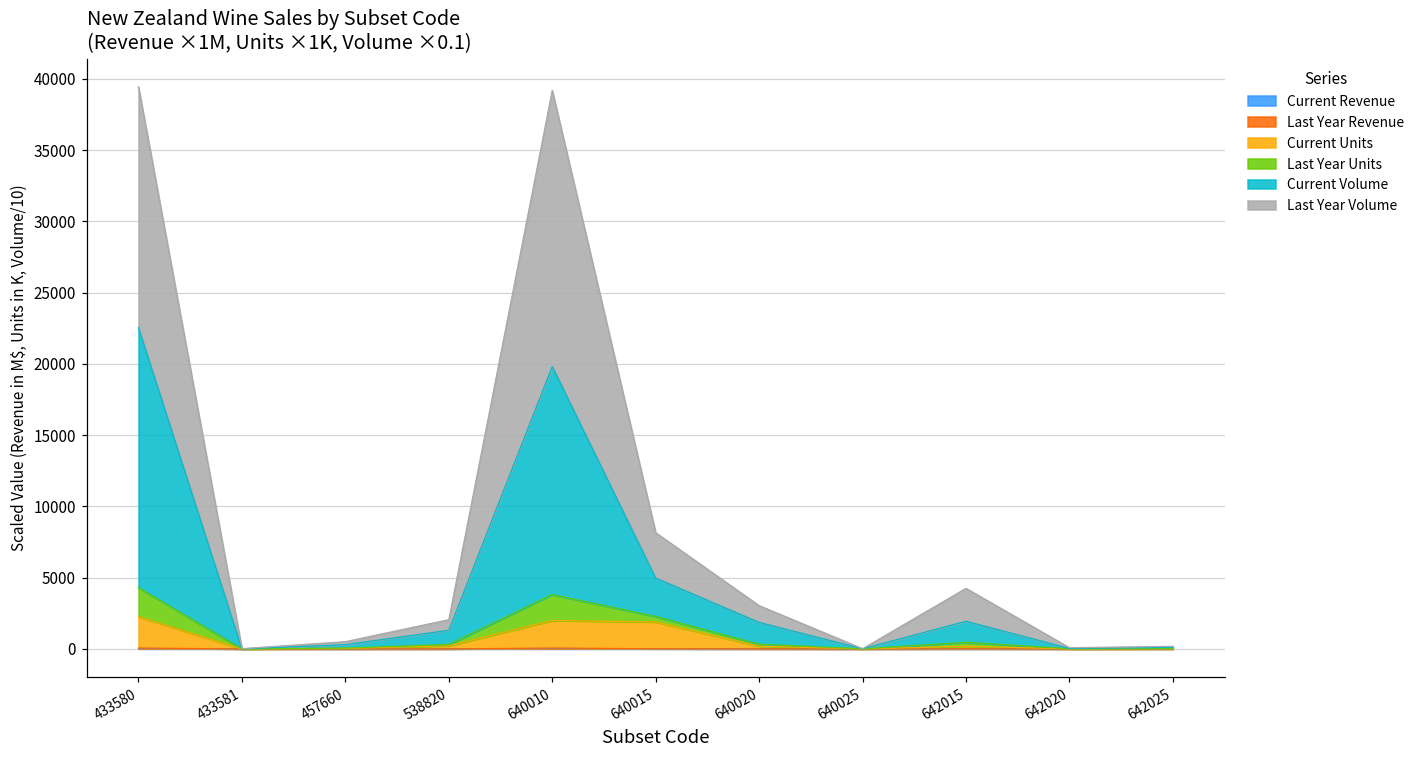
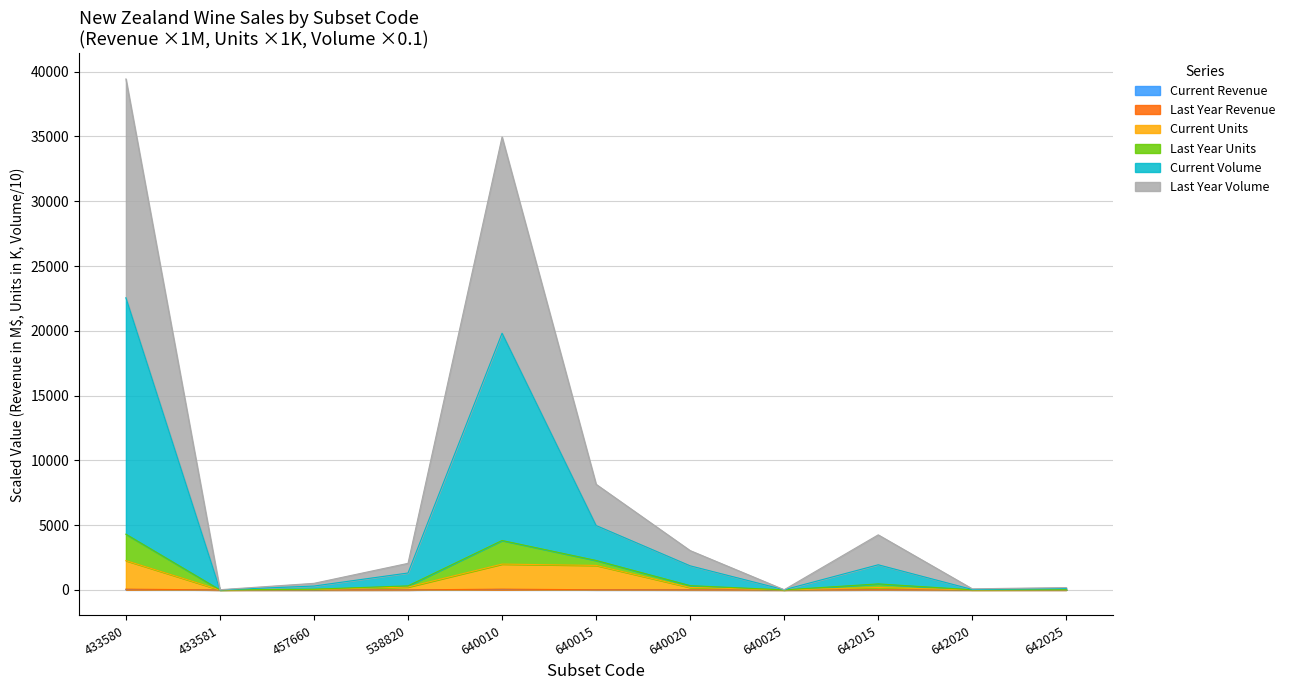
Last Year Volume, 640010: 19400 -> 15100
